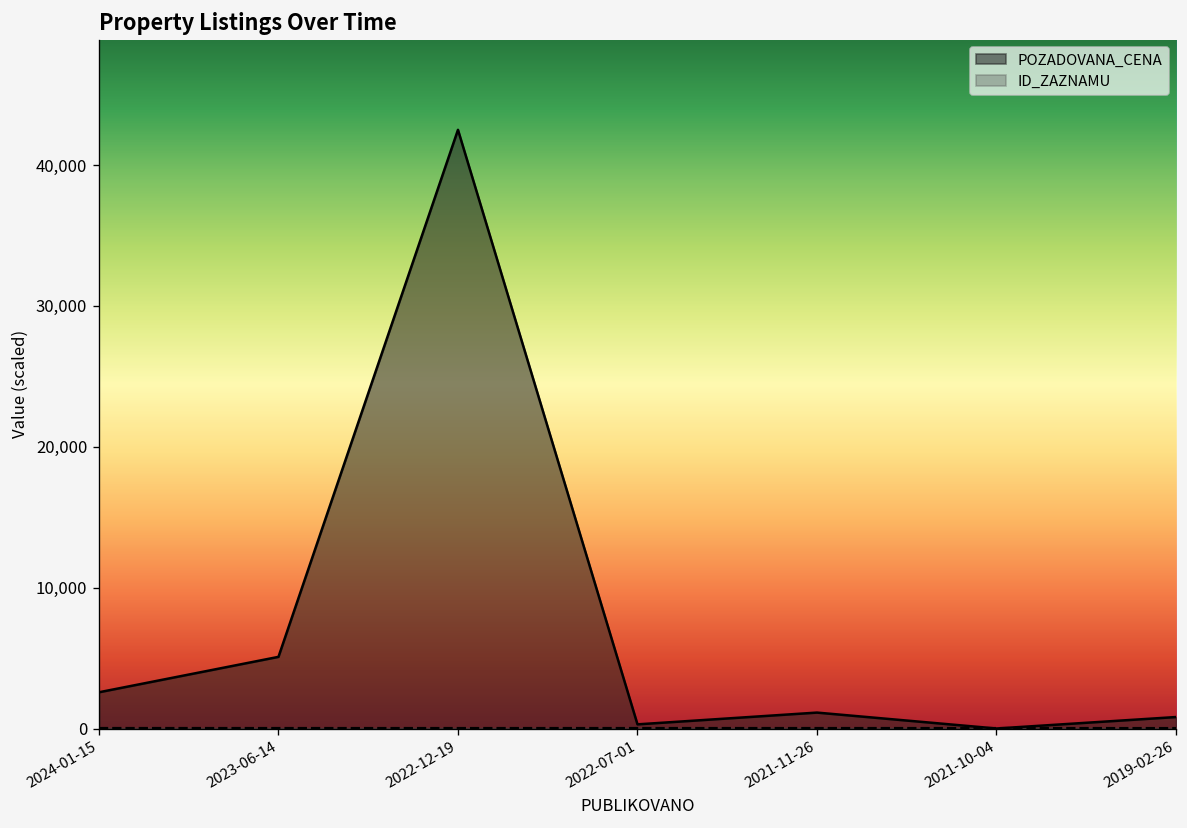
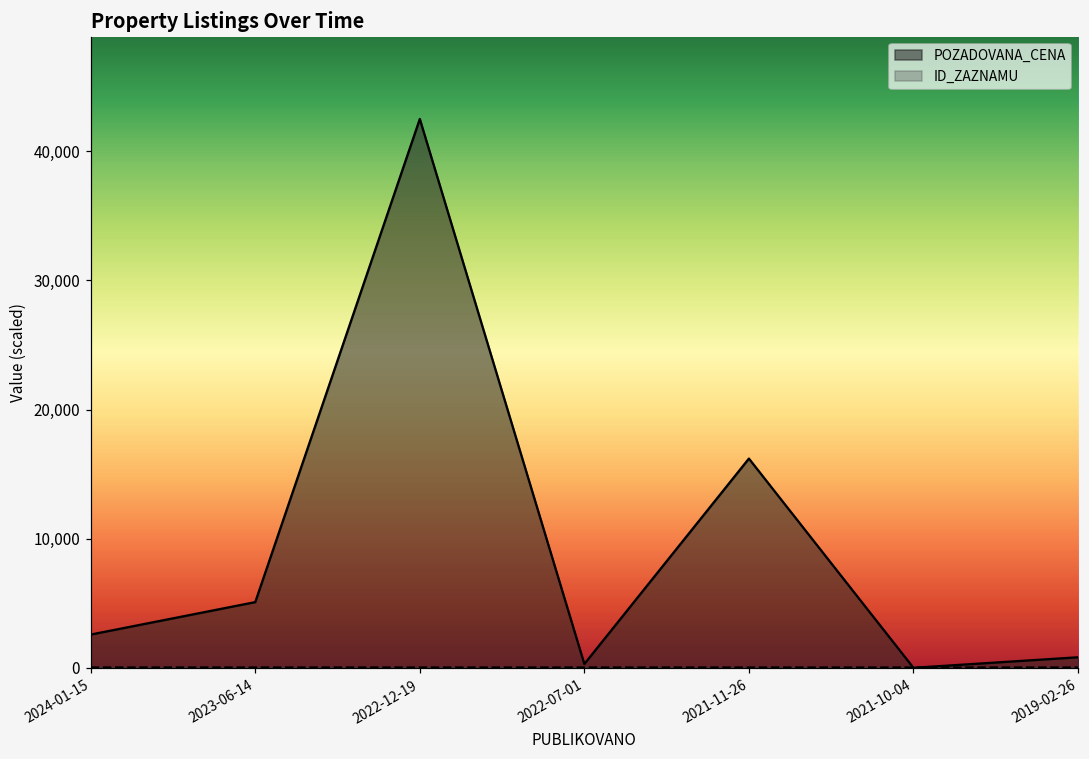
POZADOVANA_CENA, 2021-11-26: 1,100 -> 16,200
